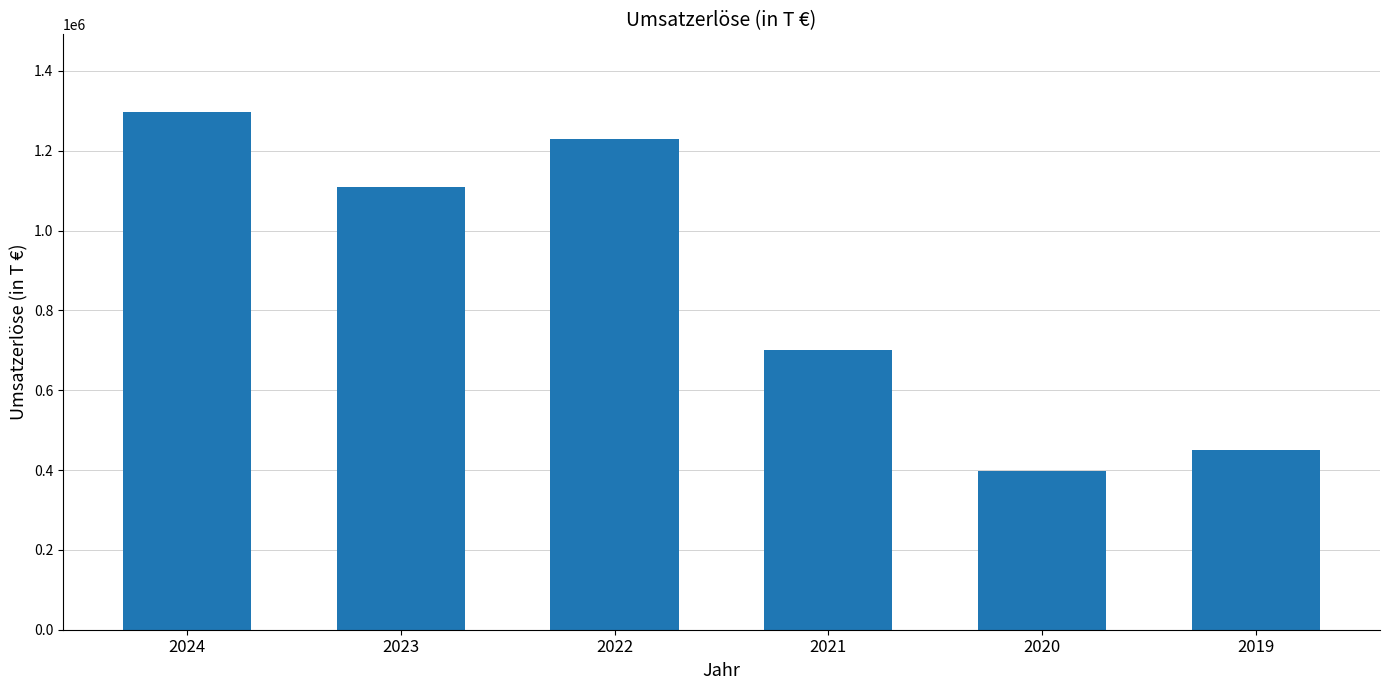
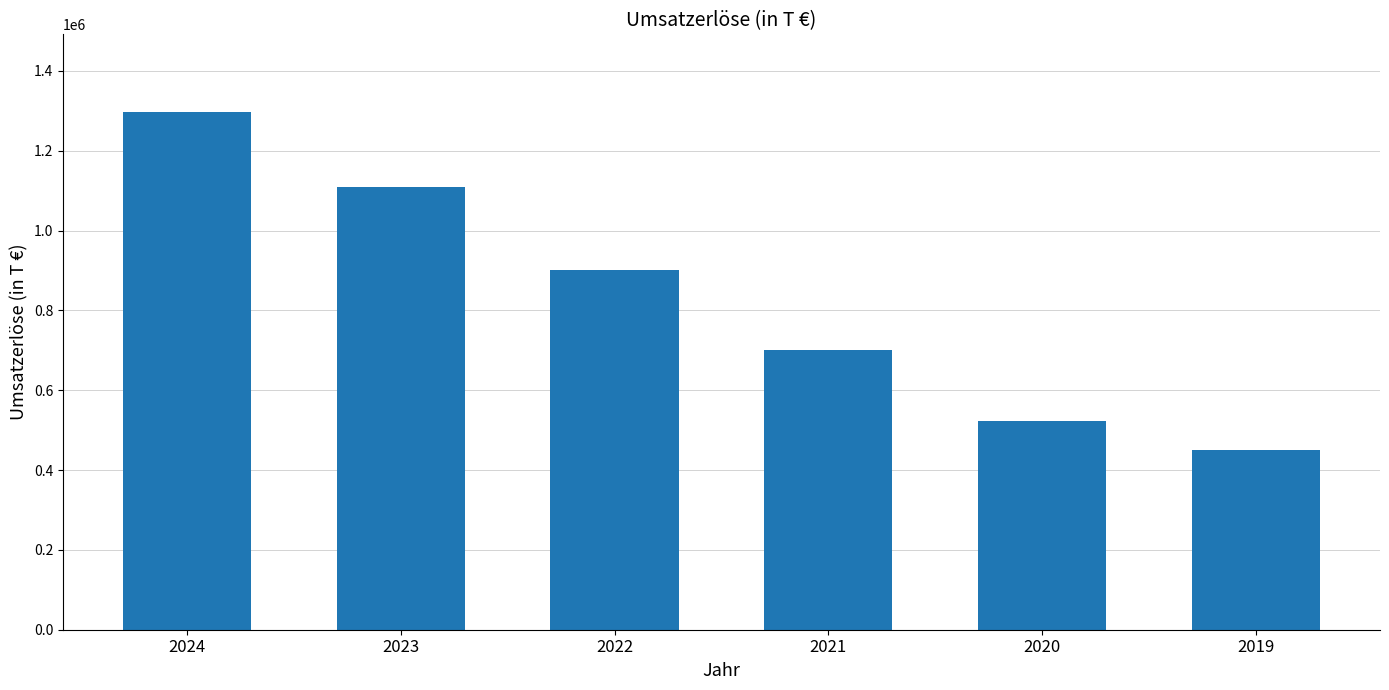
2022: 1230000 -> 900000
2020: 400000 -> 520000
